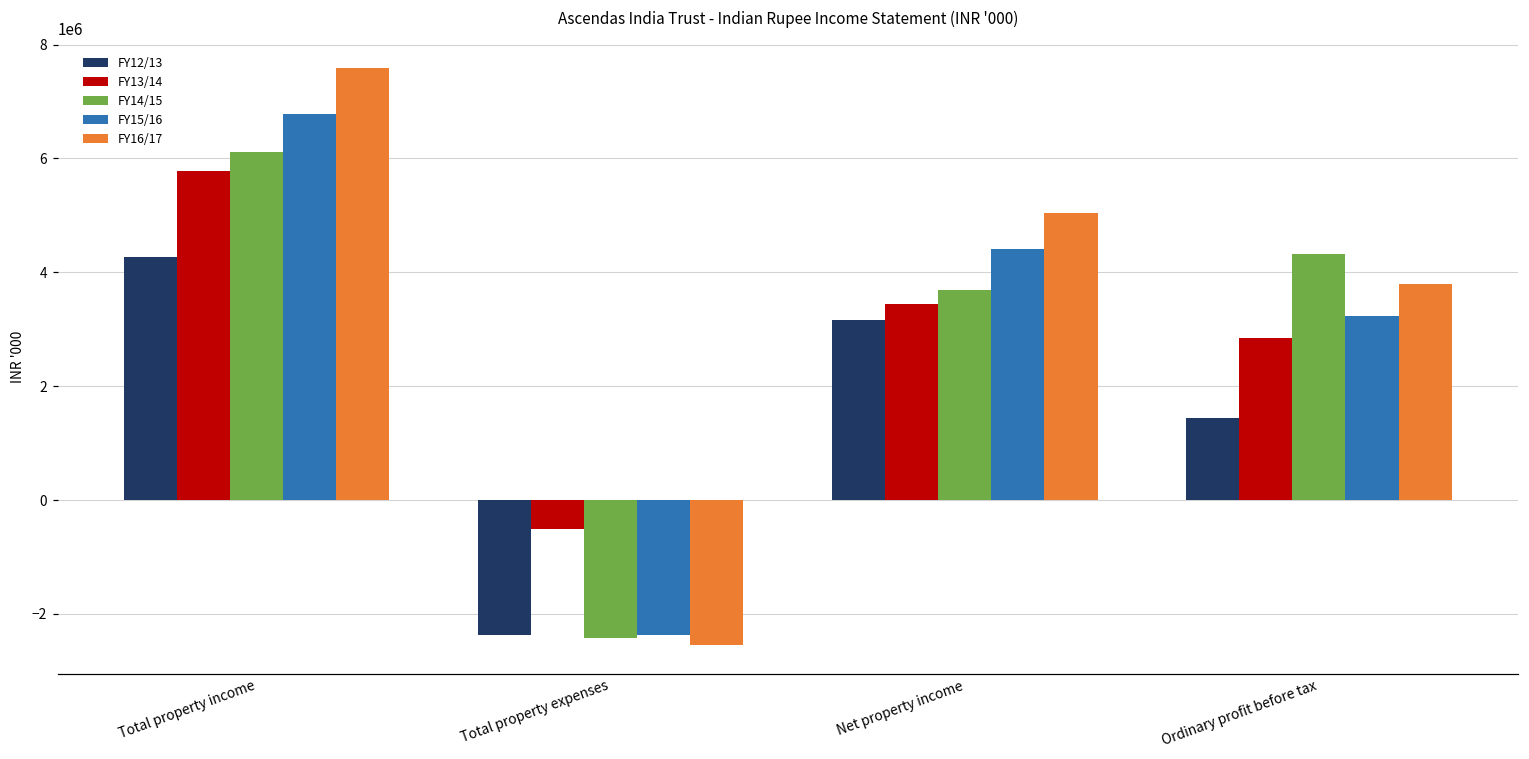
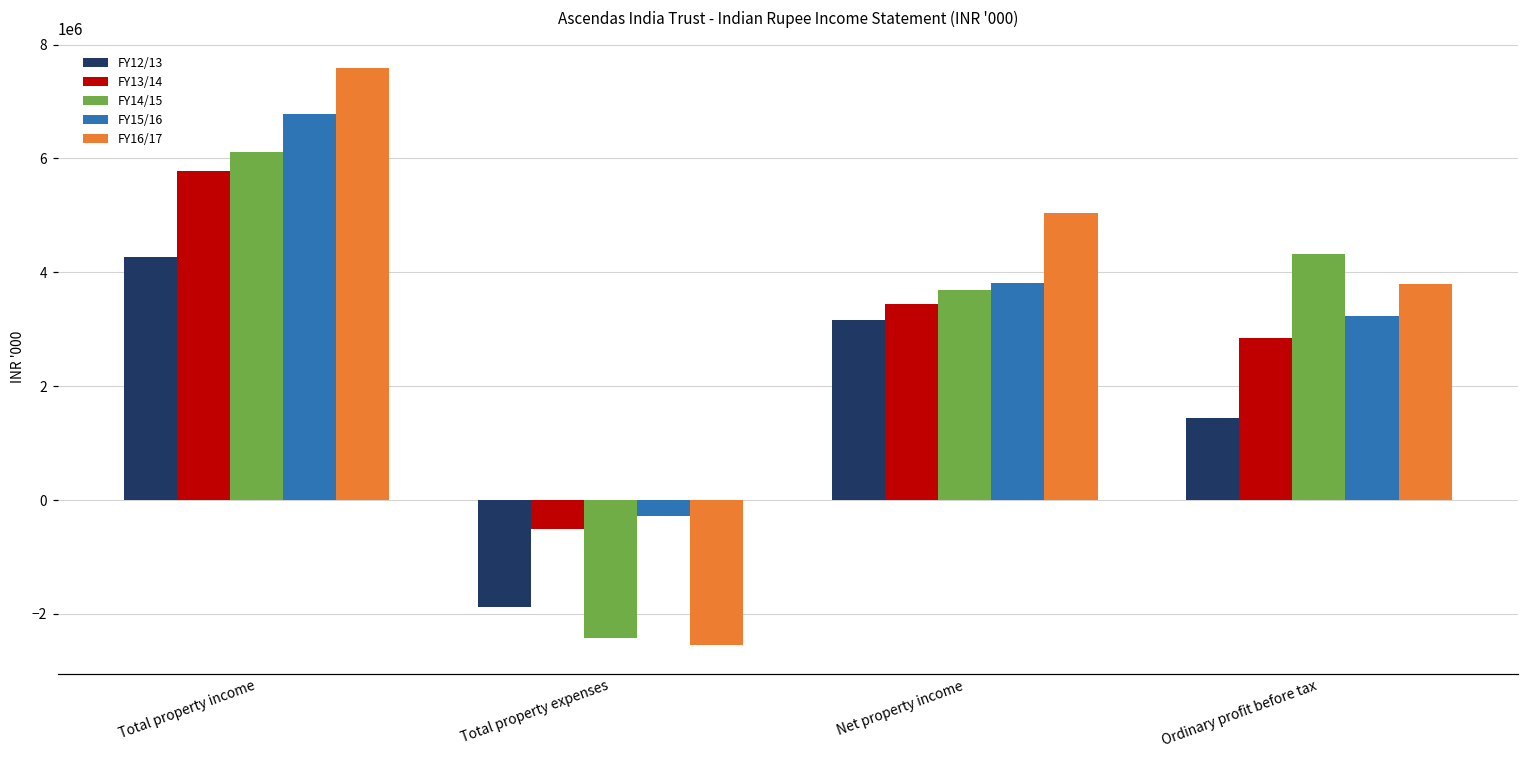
FY12/13, Total property expenses: -2400000 -> -1900000
FY15/16, Total property expenses: -2400000 -> -300000
FY15/16, Net property income: 4400000 -> 3800000
